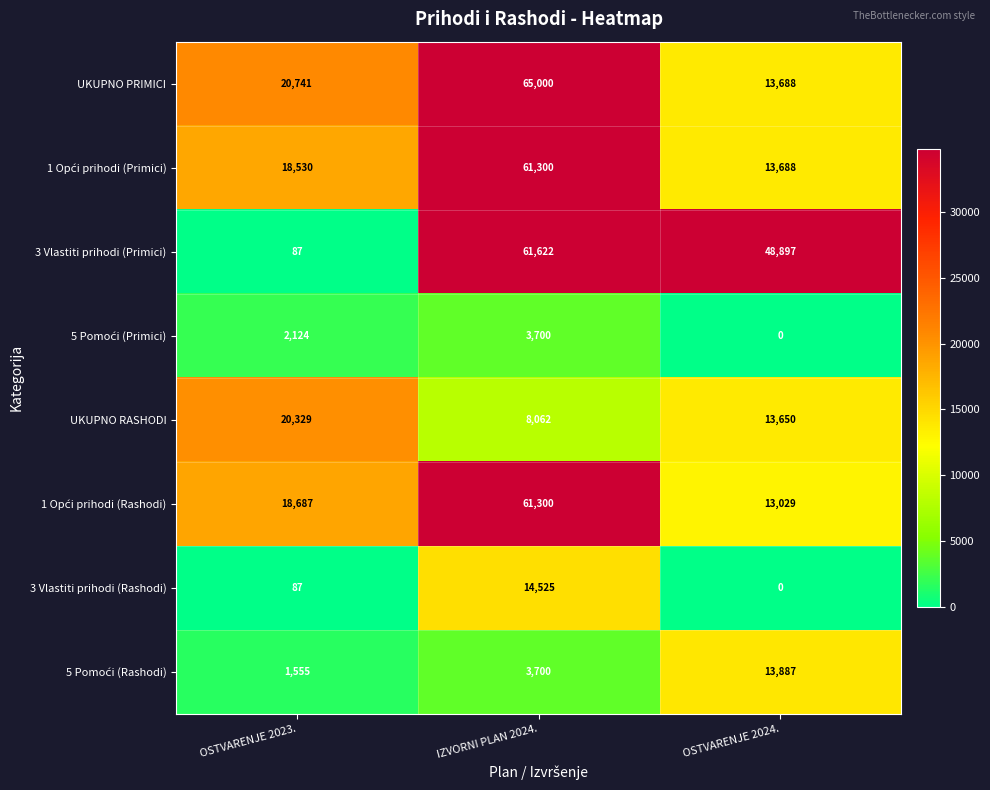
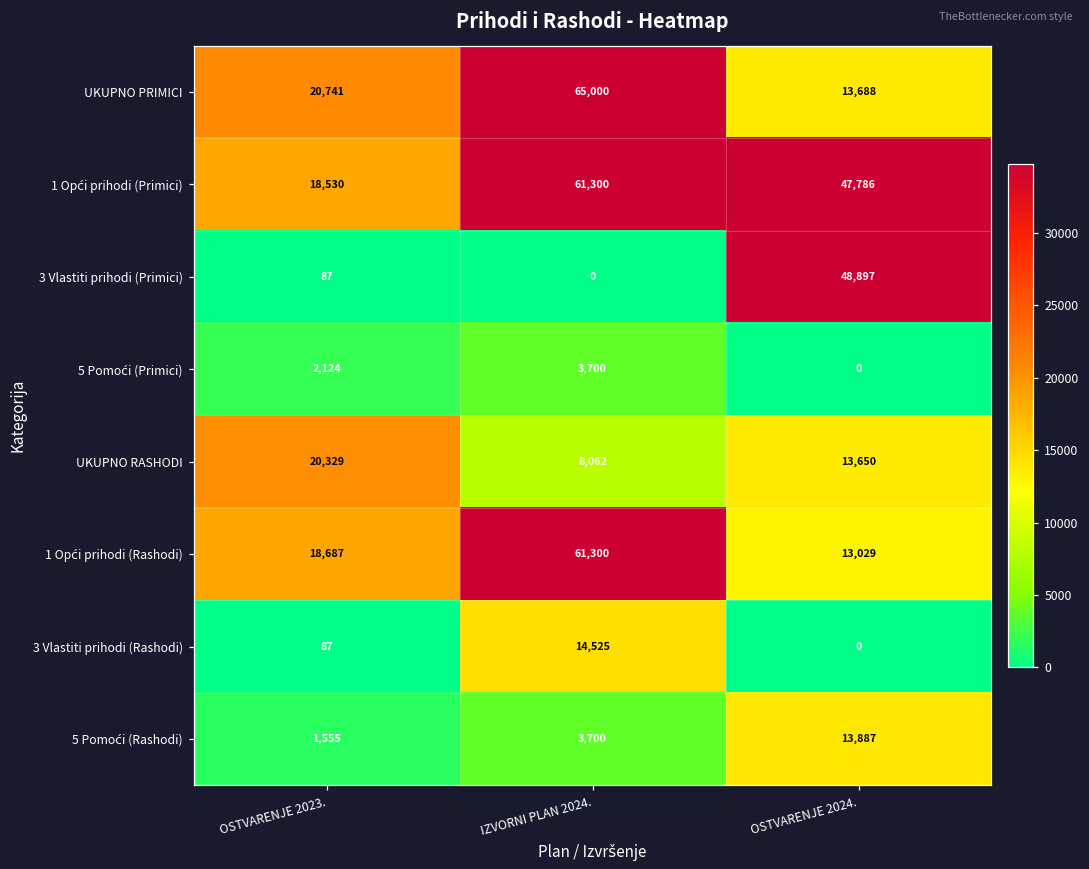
1 Opći prihodi (Primici), OSTVARENJE 2024.: 13,688 -> 47,786
3 Vlastiti prihodi (Primici), IZVORNI PLAN 2024.: 61,622 -> 0
